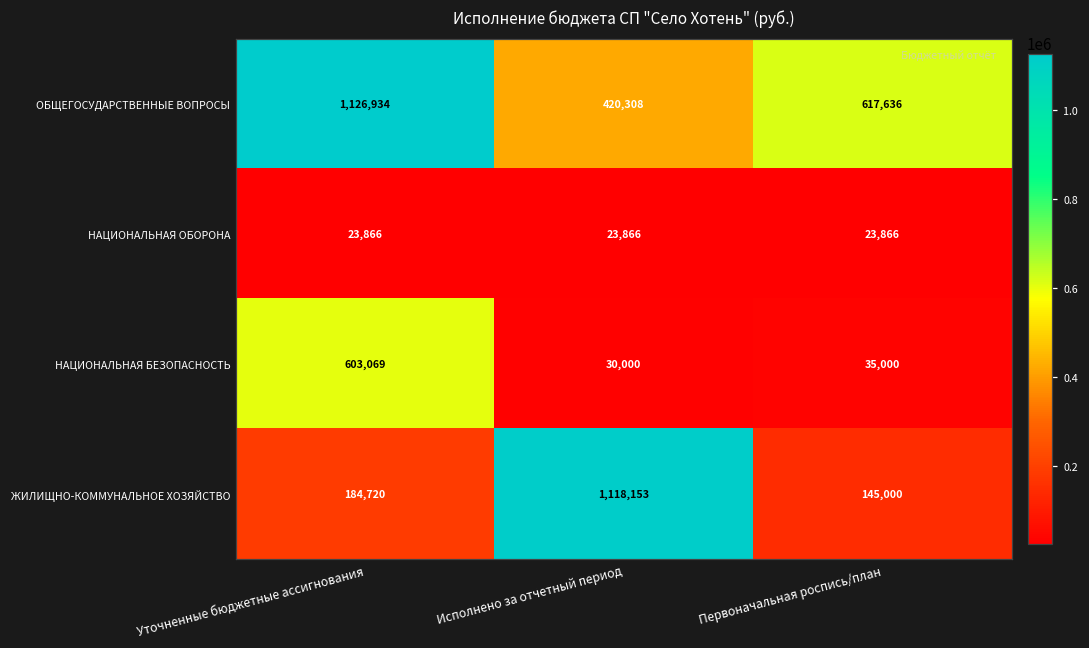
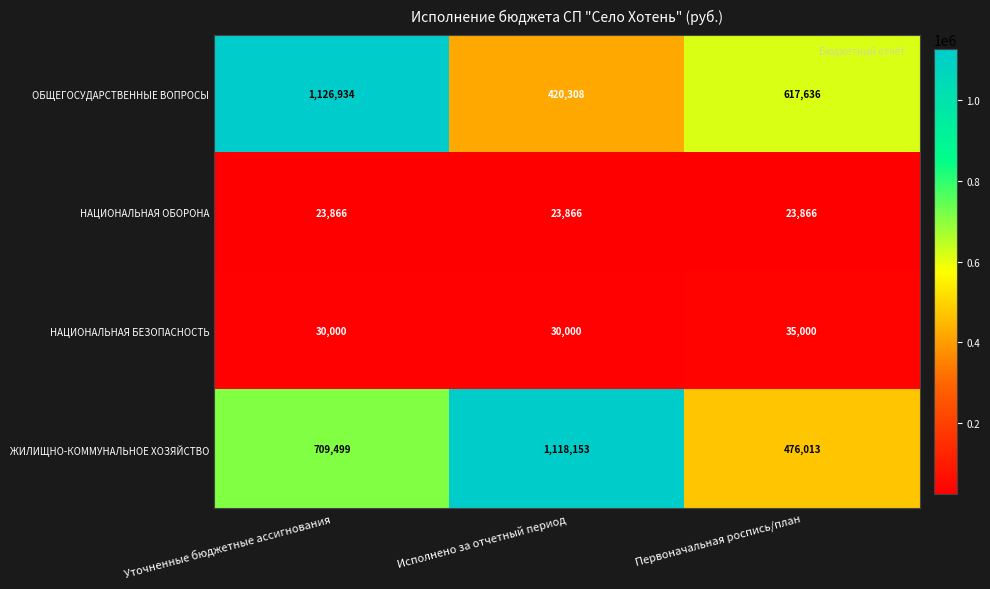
НАЦИОНАЛЬНАЯ БЕЗОПАСНОСТЬ, Уточненные бюджетные ассигнования: 603,069 -> 30,000
ЖИЛИЩНО-КОММУНАЛЬНОЕ ХОЗЯЙСТВО, Уточненные бюджетные ассигнования: 184,720 -> 709,499
ЖИЛИЩНО-КОММУНАЛЬНОЕ ХОЗЯЙСТВО, Первоначальная роспись/план: 145,000 -> 476,013
